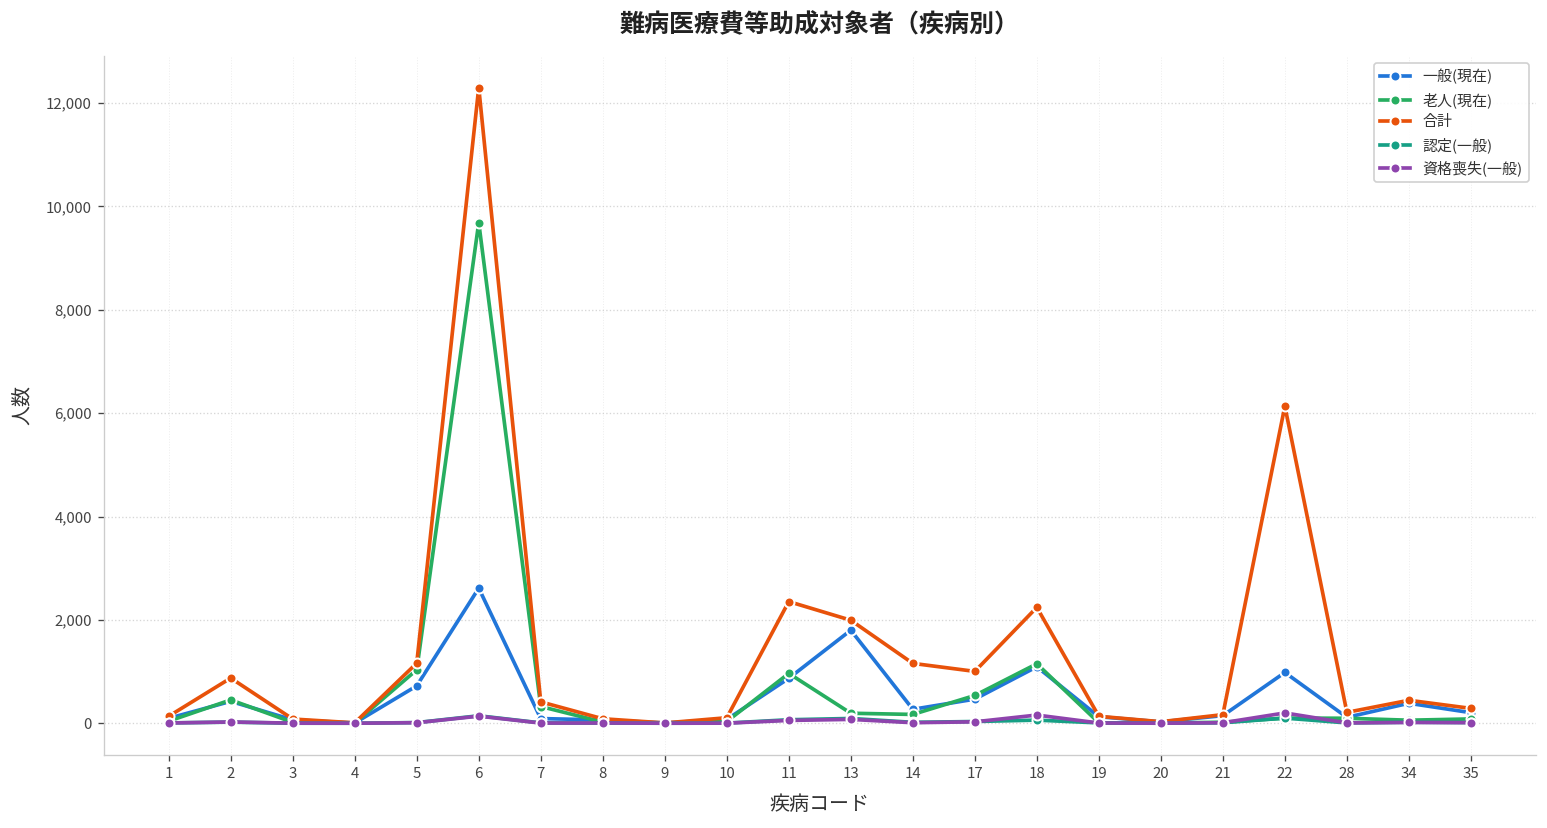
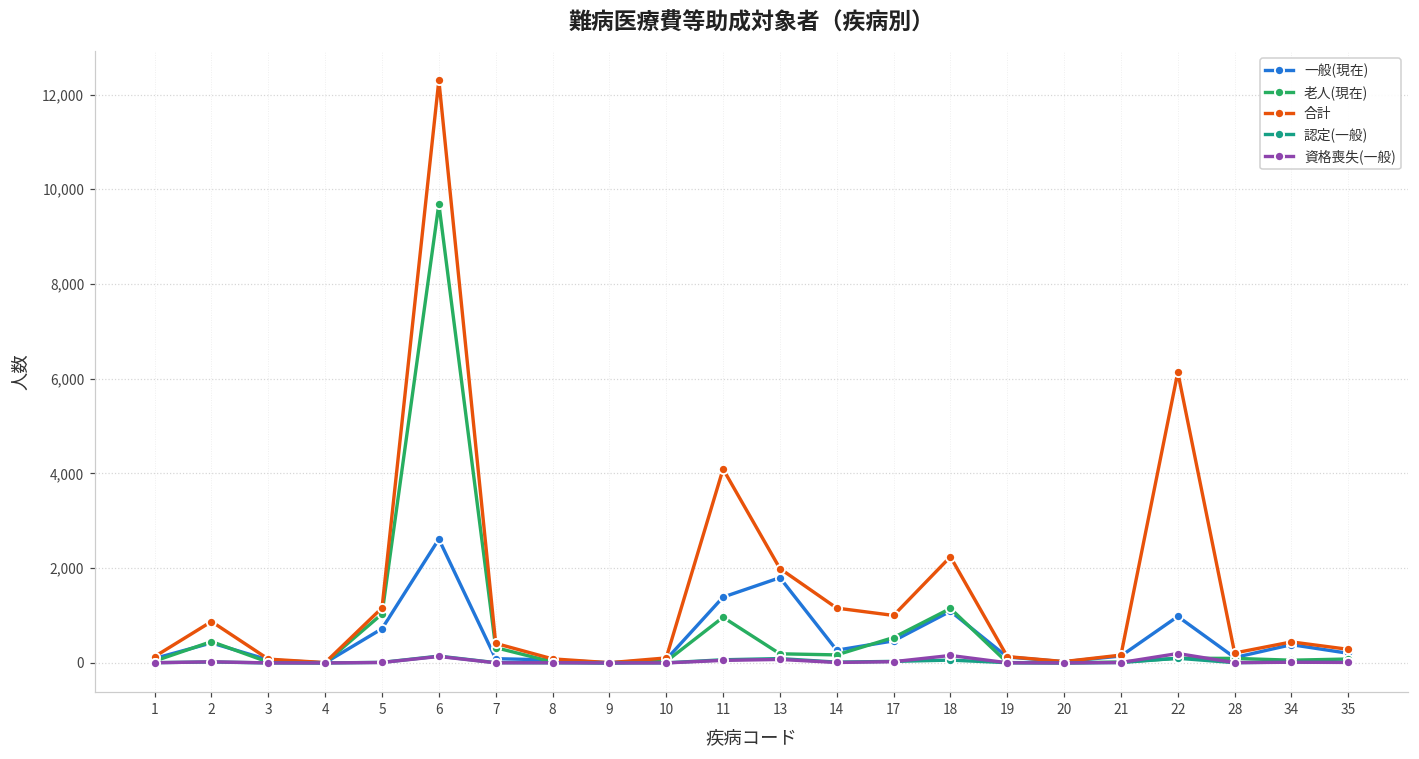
一般(現在), 11: 900 -> 1,400
合計, 11: 2,400 -> 4,100
